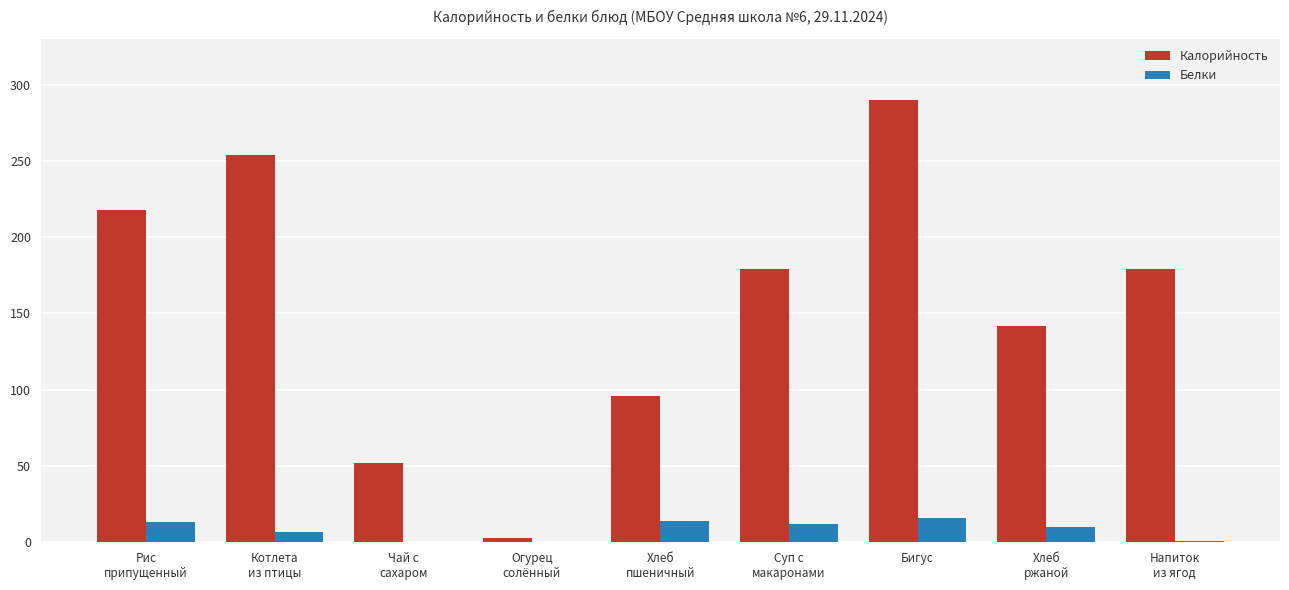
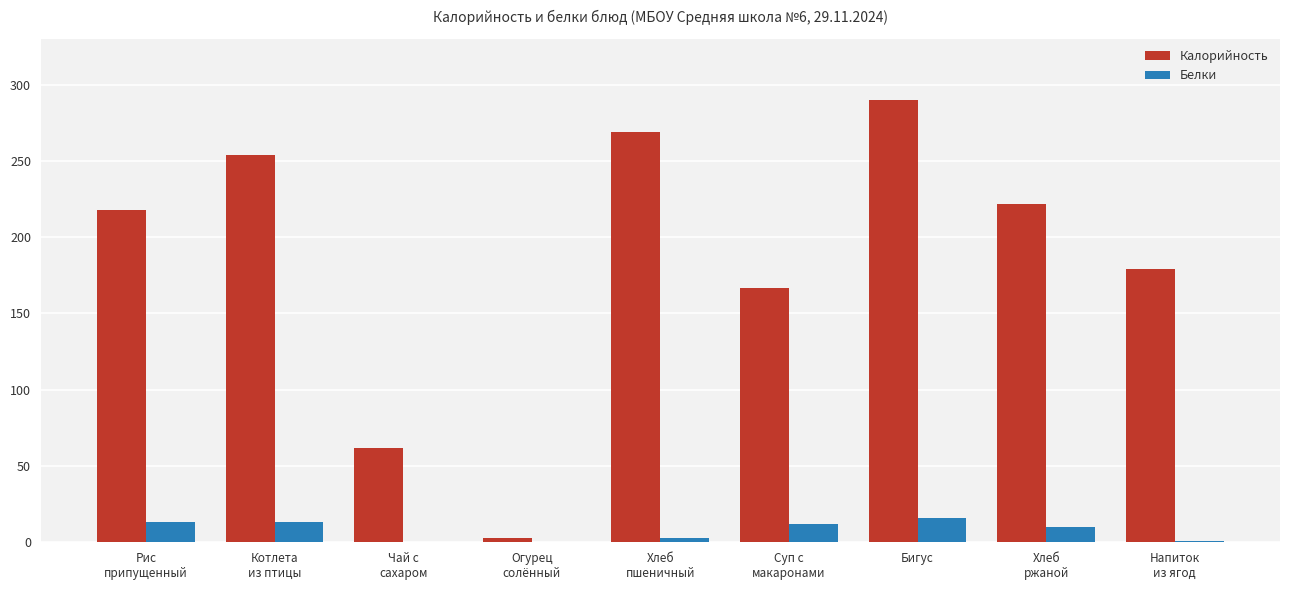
Белки, Котлета из птицы: 7 -> 13
Калорийность, Чай с сахаром: 52 -> 62
Калорийность, Хлеб пшеничный: 96 -> 269
Белки, Хлеб пшеничный: 14 -> 3
Калорийность, Суп с макаронами: 179 -> 167
Калорийность, Хлеб ржаной: 142 -> 222
